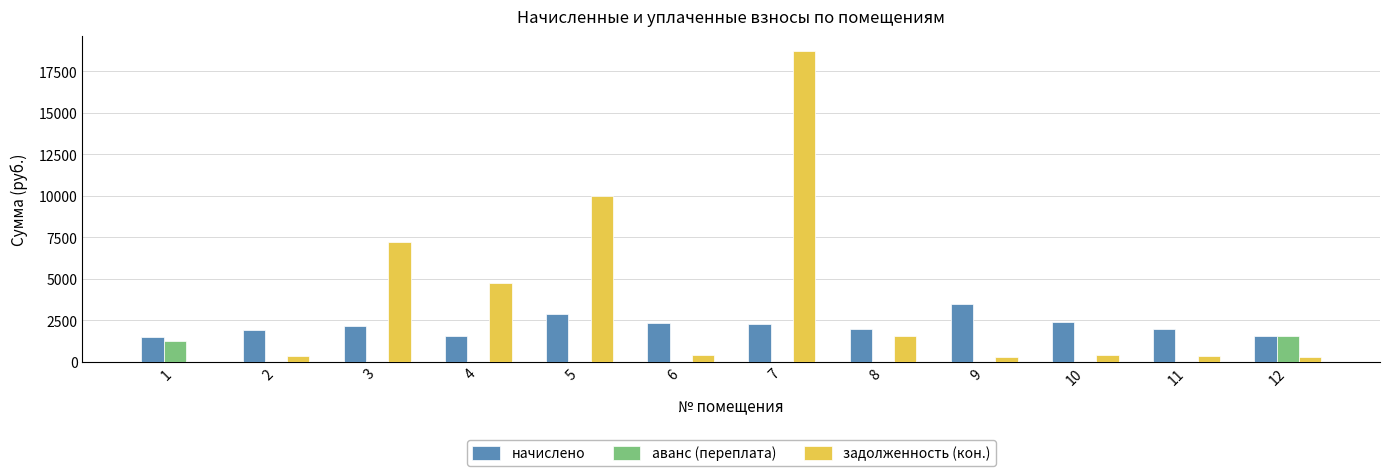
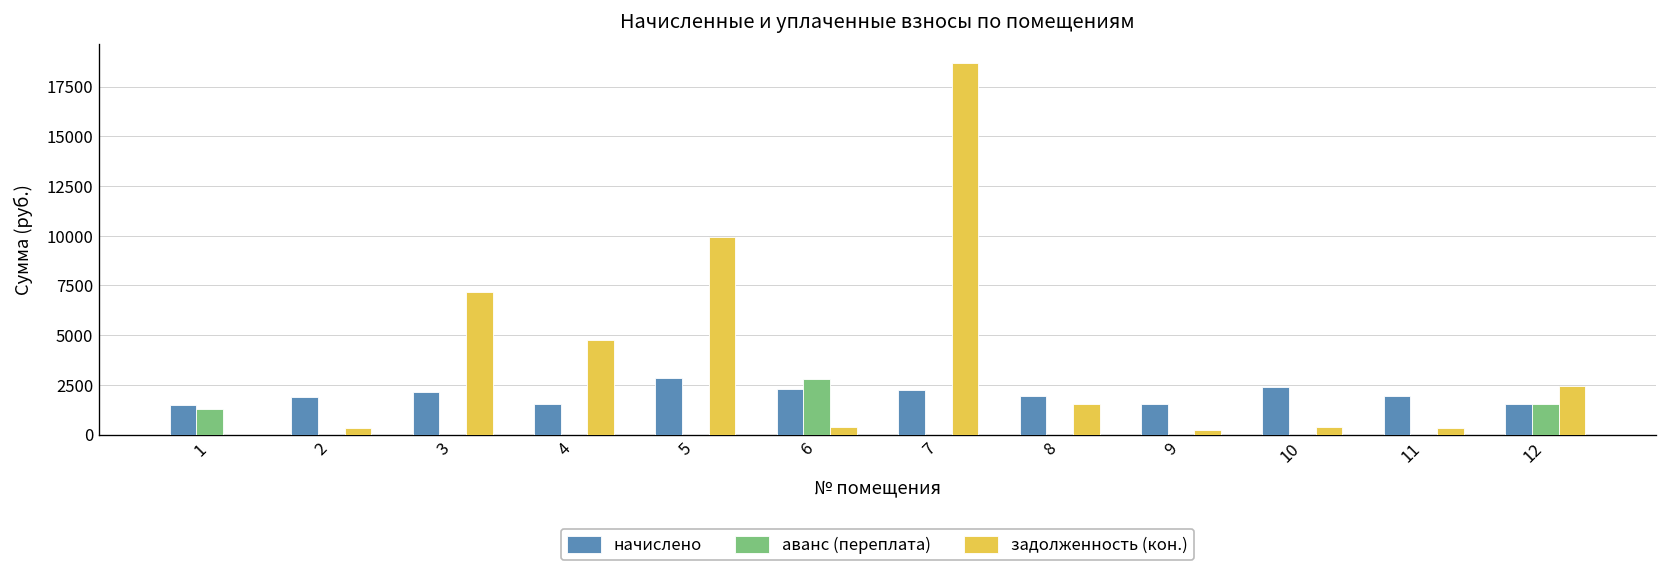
аванс (переплата), 6: 0 -> 2800
начислено, 9: 3500 -> 1500
задолженность (кон.), 12: 300 -> 2500
